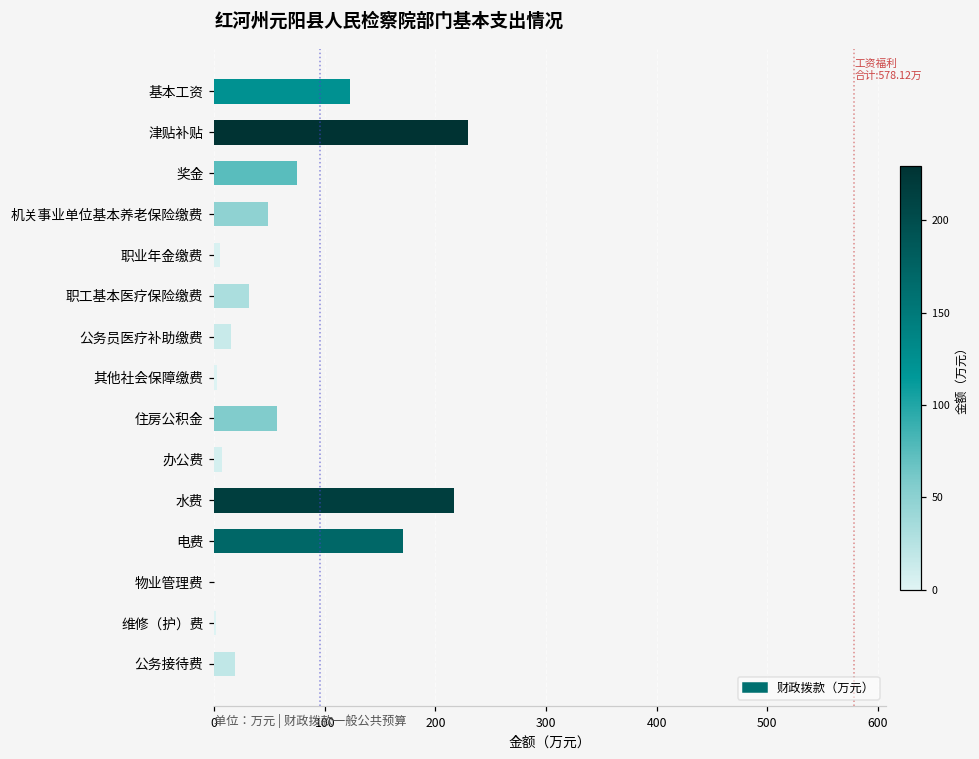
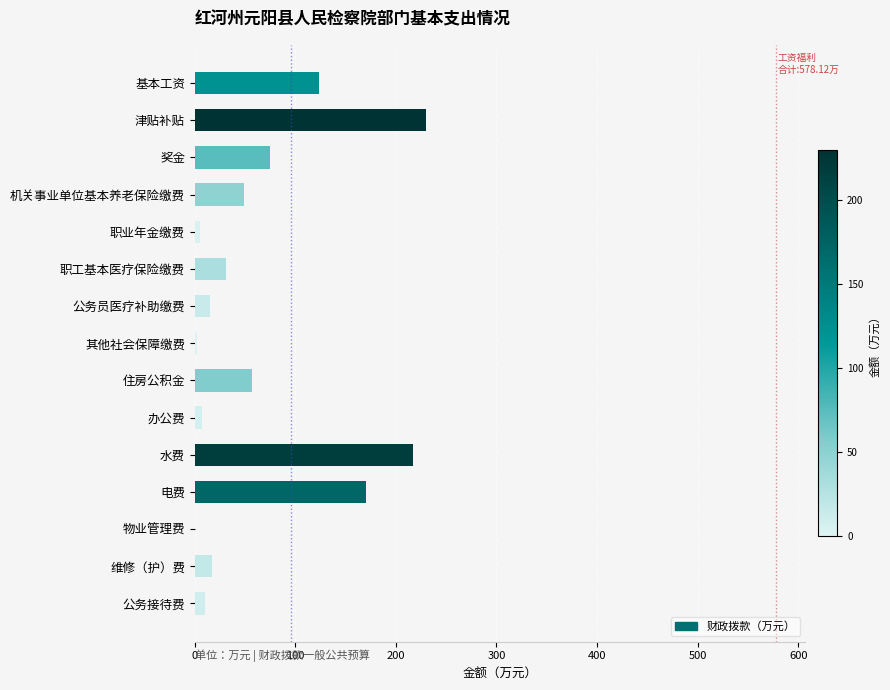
维修（护）费: 2 -> 18
公务接待费: 19 -> 10
